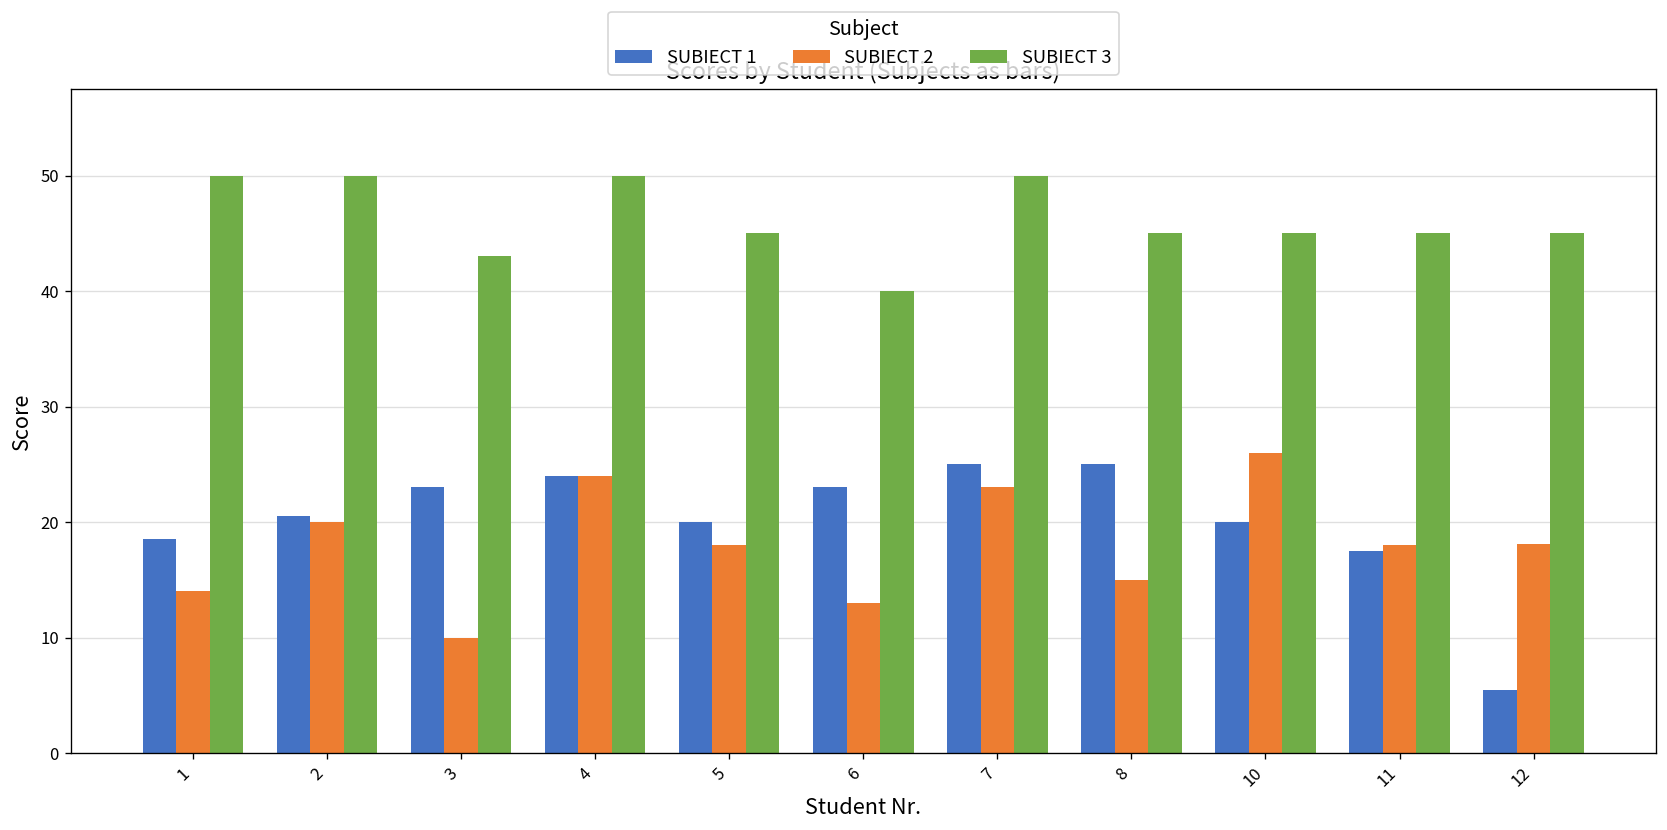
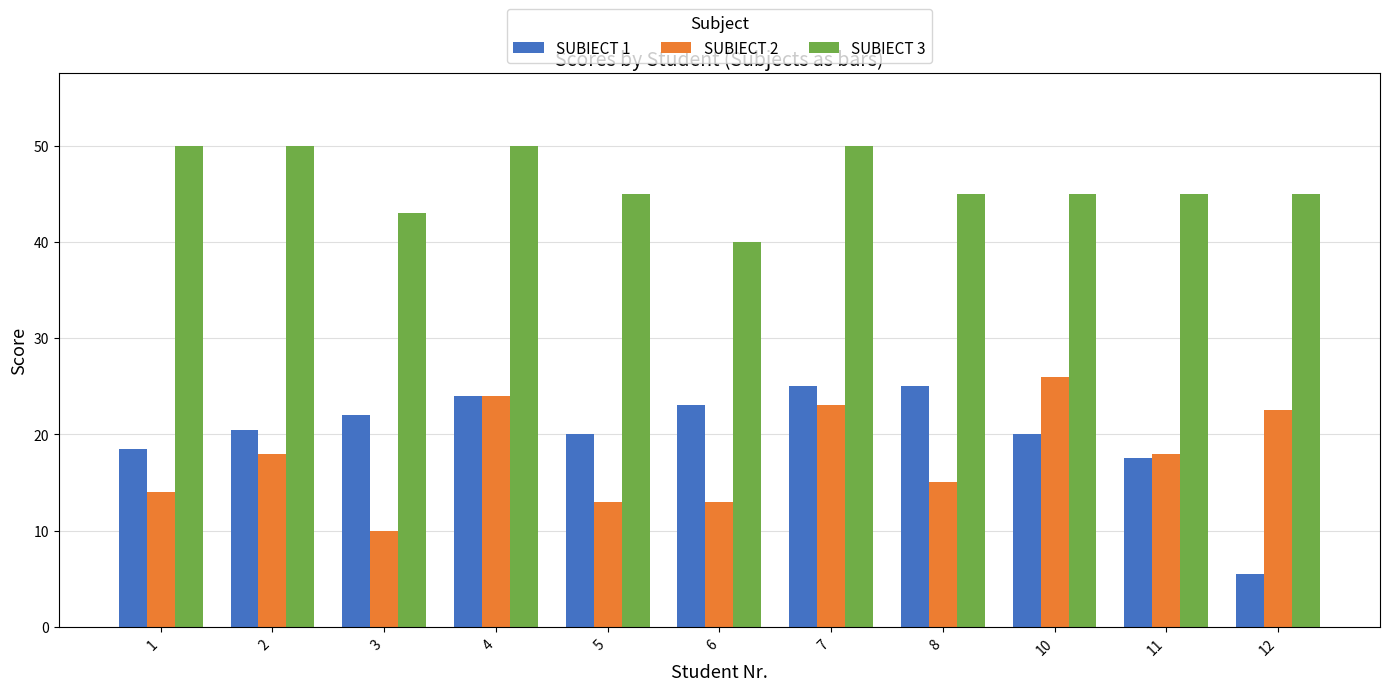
SUBIECT 2, 2: 20 -> 18
SUBIECT 1, 3: 23 -> 22
SUBIECT 2, 5: 18 -> 13
SUBIECT 2, 12: 18 -> 23
